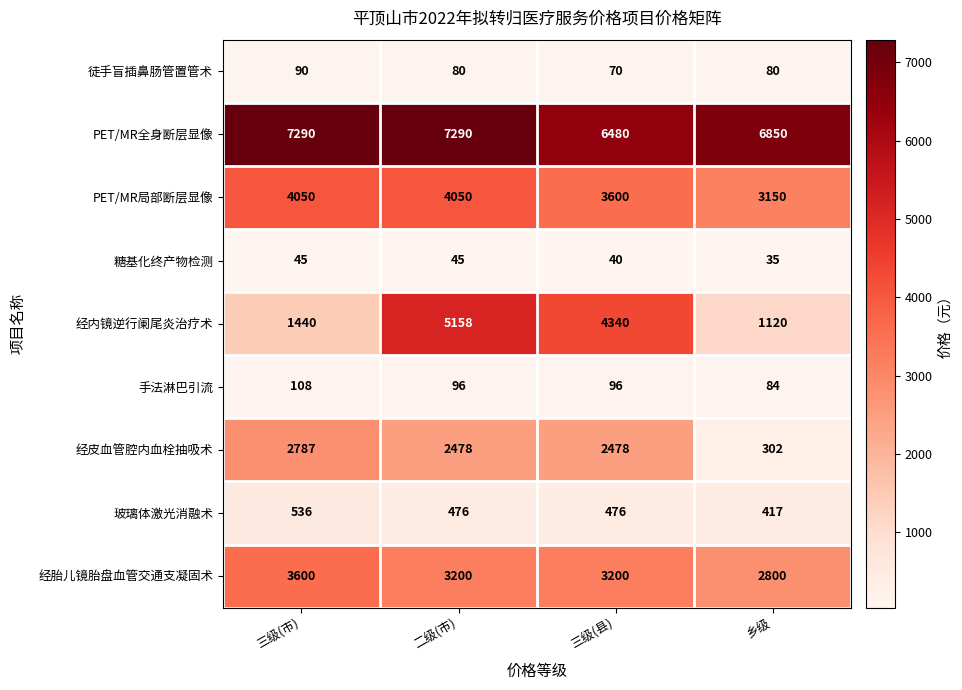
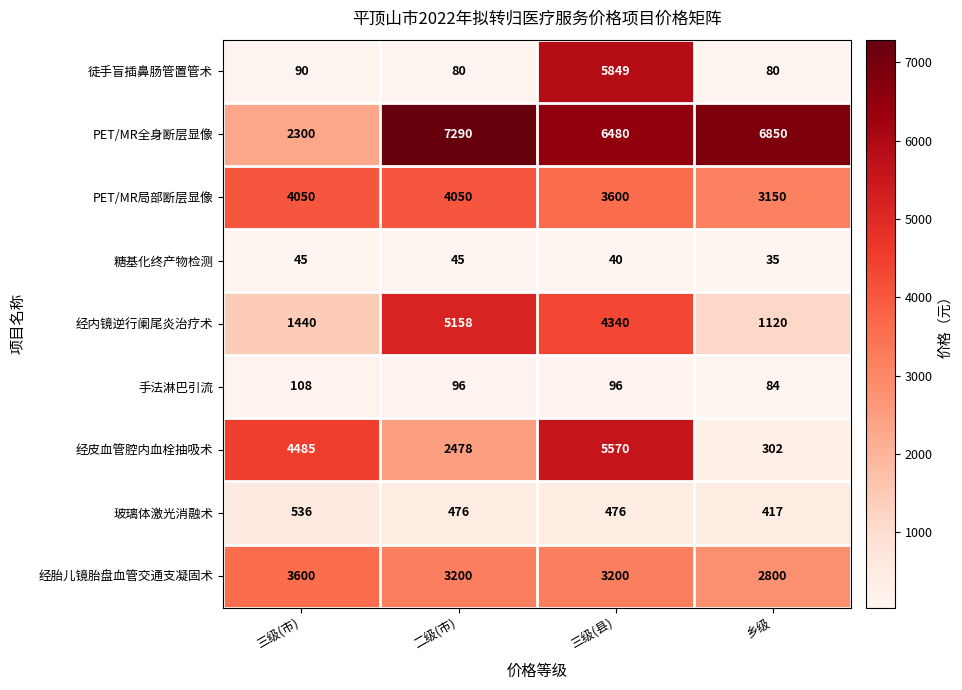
徒手盲插鼻肠管置管术, 三级(县): 70 -> 5849
PET/MR全身断层显像, 三级(市): 7290 -> 2300
经皮血管腔内血栓抽吸术, 三级(市): 2787 -> 4485
经皮血管腔内血栓抽吸术, 三级(县): 2478 -> 5570
